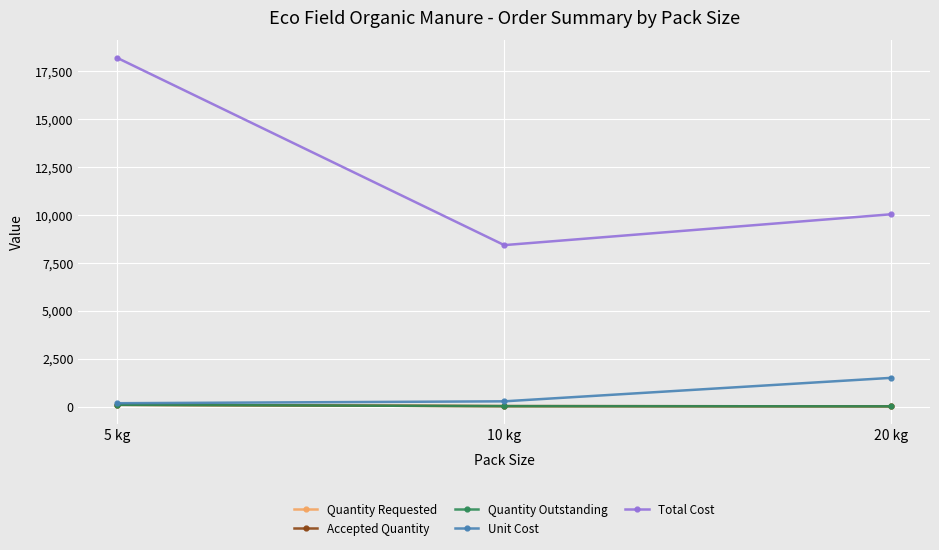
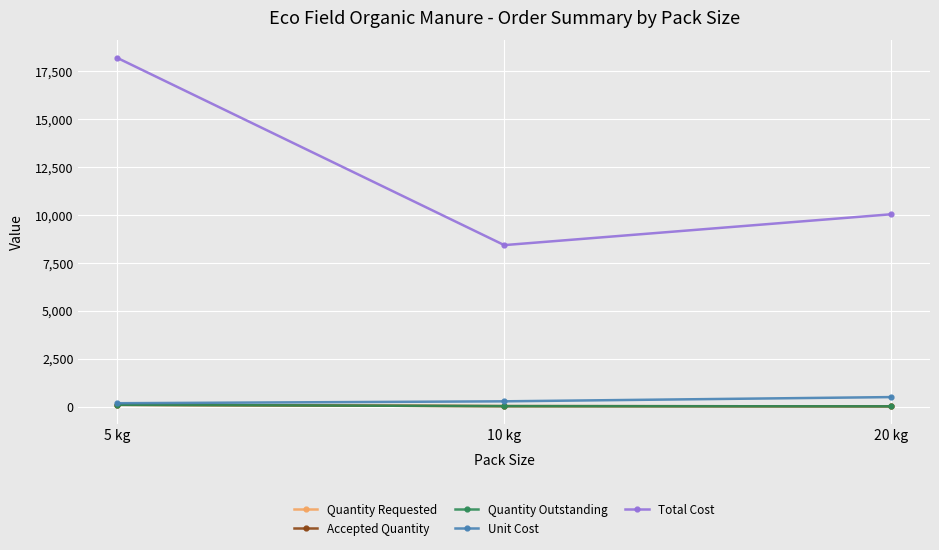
Unit Cost, 20 kg: 1,500 -> 500
